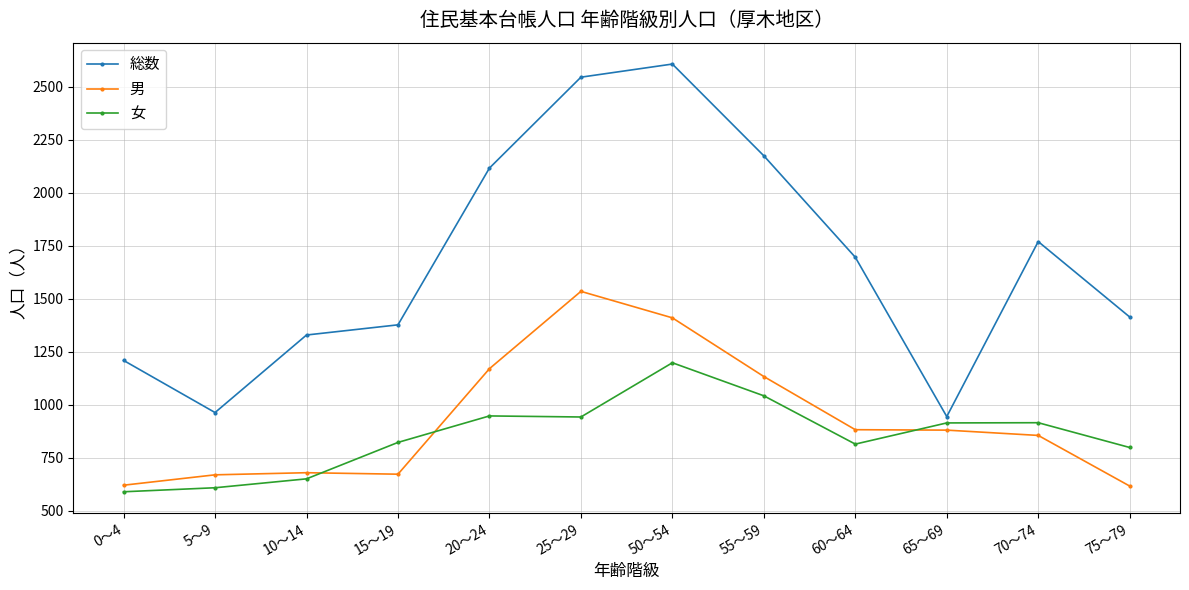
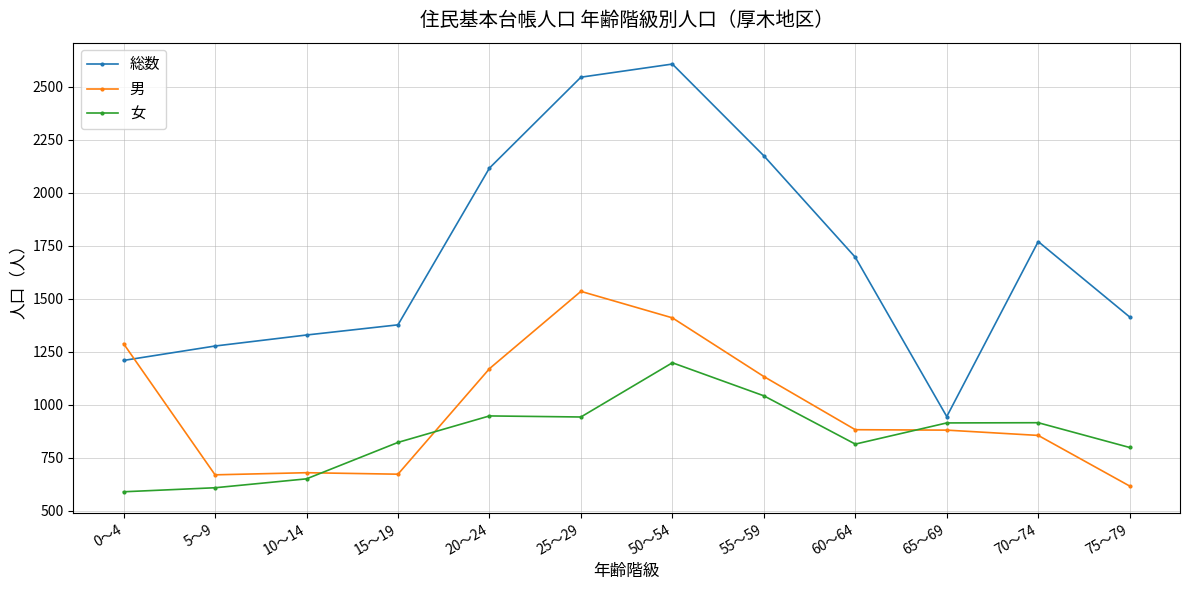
男, 0～4: 620 -> 1290
総数, 5～9: 960 -> 1280
